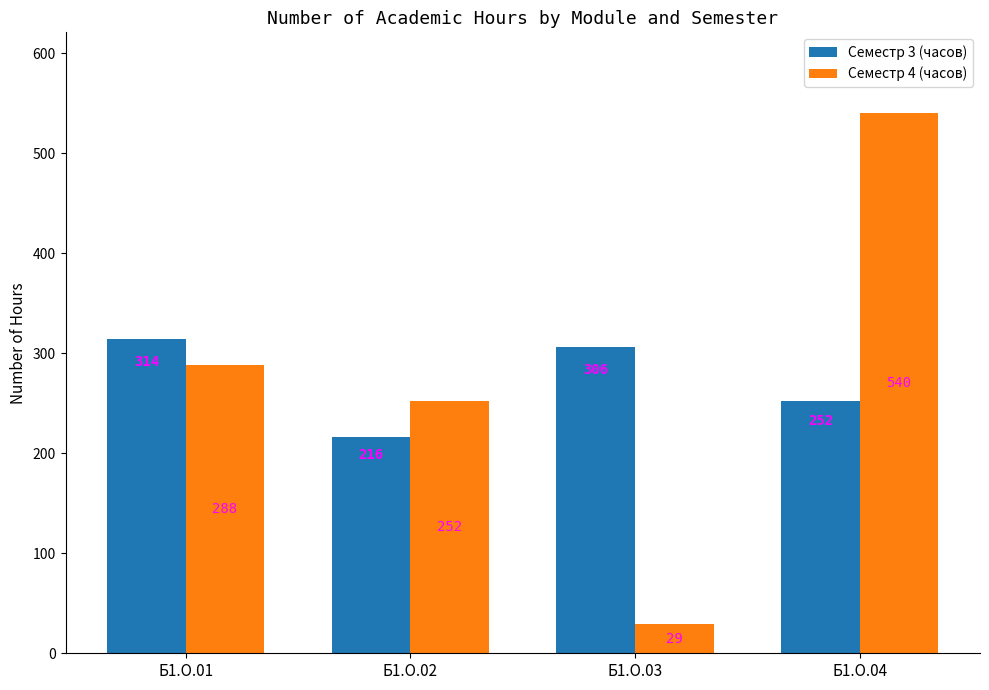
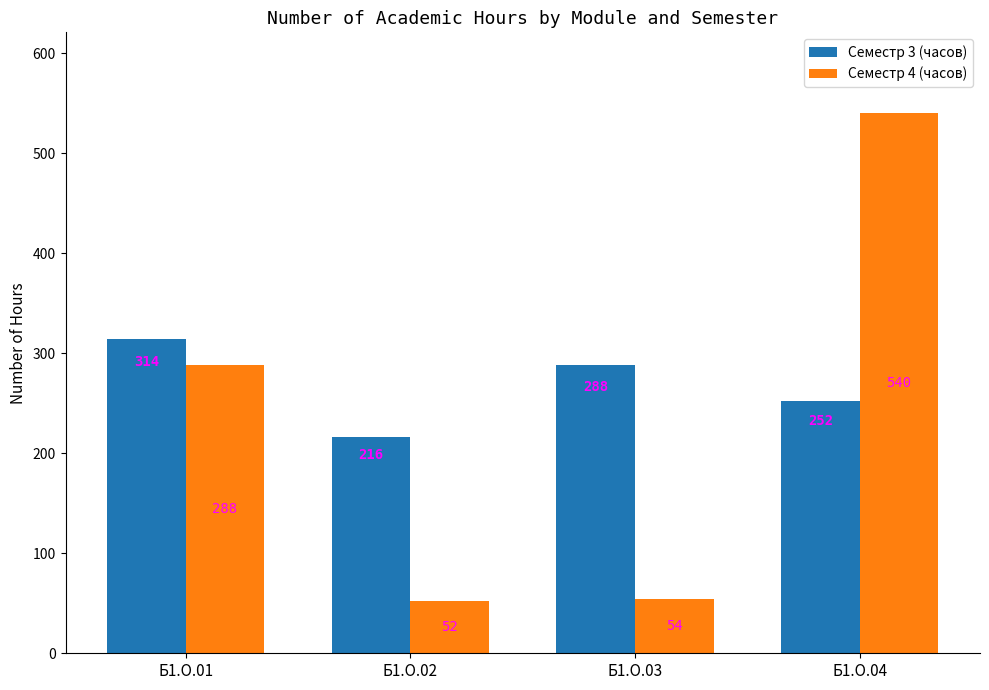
Семестр 4 (часов), Б1.О.02: 252 -> 52
Семестр 3 (часов), Б1.О.03: 306 -> 288
Семестр 4 (часов), Б1.О.03: 29 -> 54
